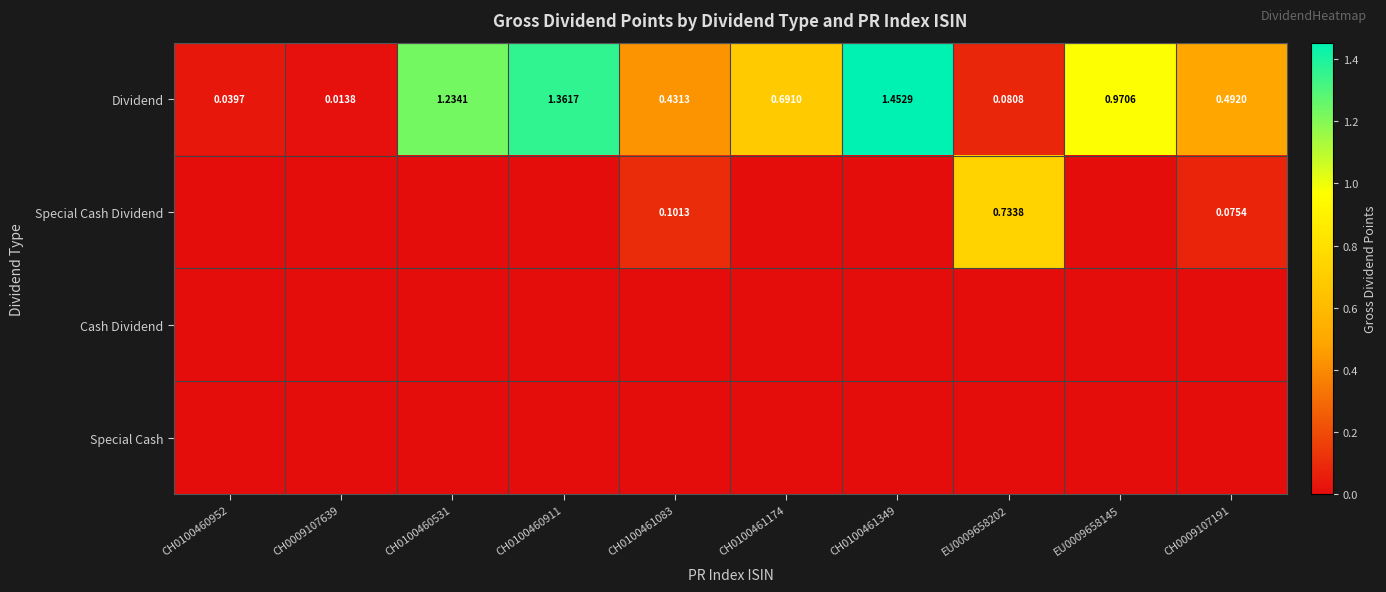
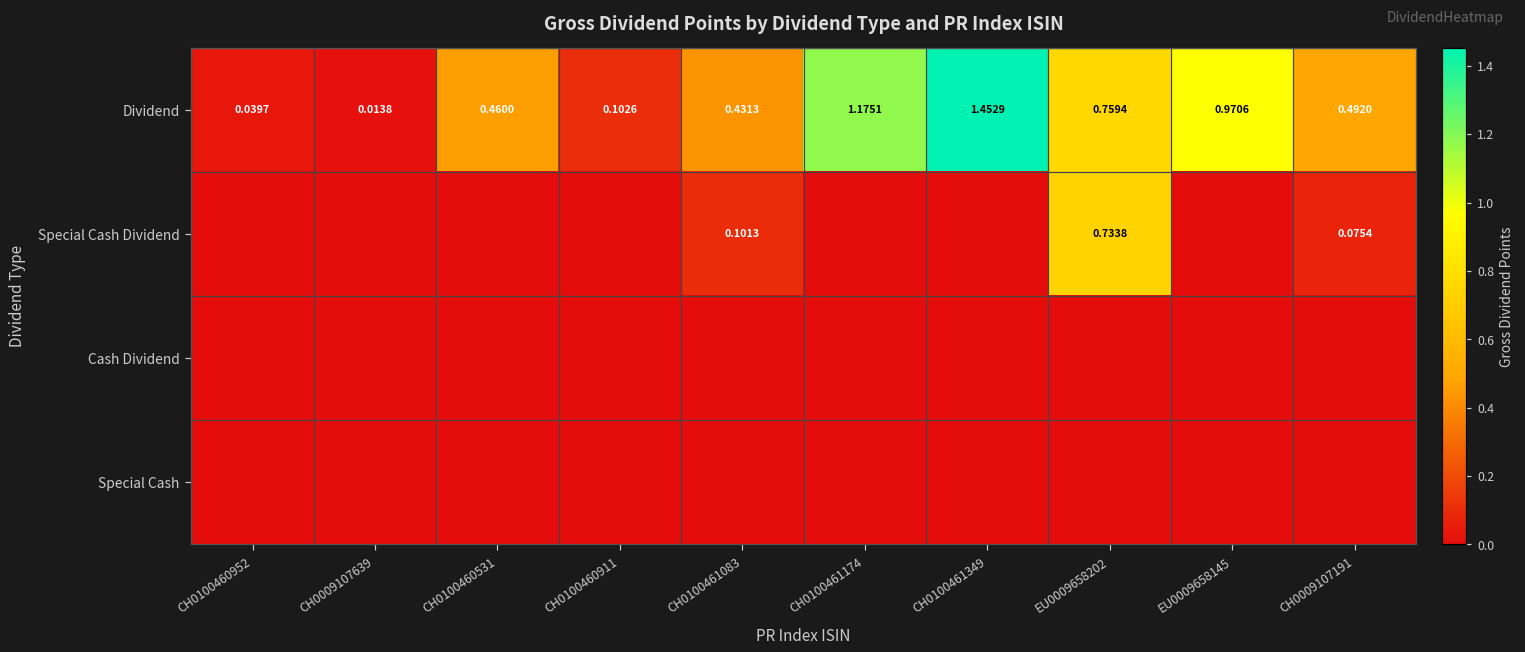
Dividend, CH0100460531: 1.2341 -> 0.4600
Dividend, CH0100460911: 1.3617 -> 0.1026
Dividend, CH0100461174: 0.6910 -> 1.1751
Dividend, EU0009658202: 0.0808 -> 0.7594
